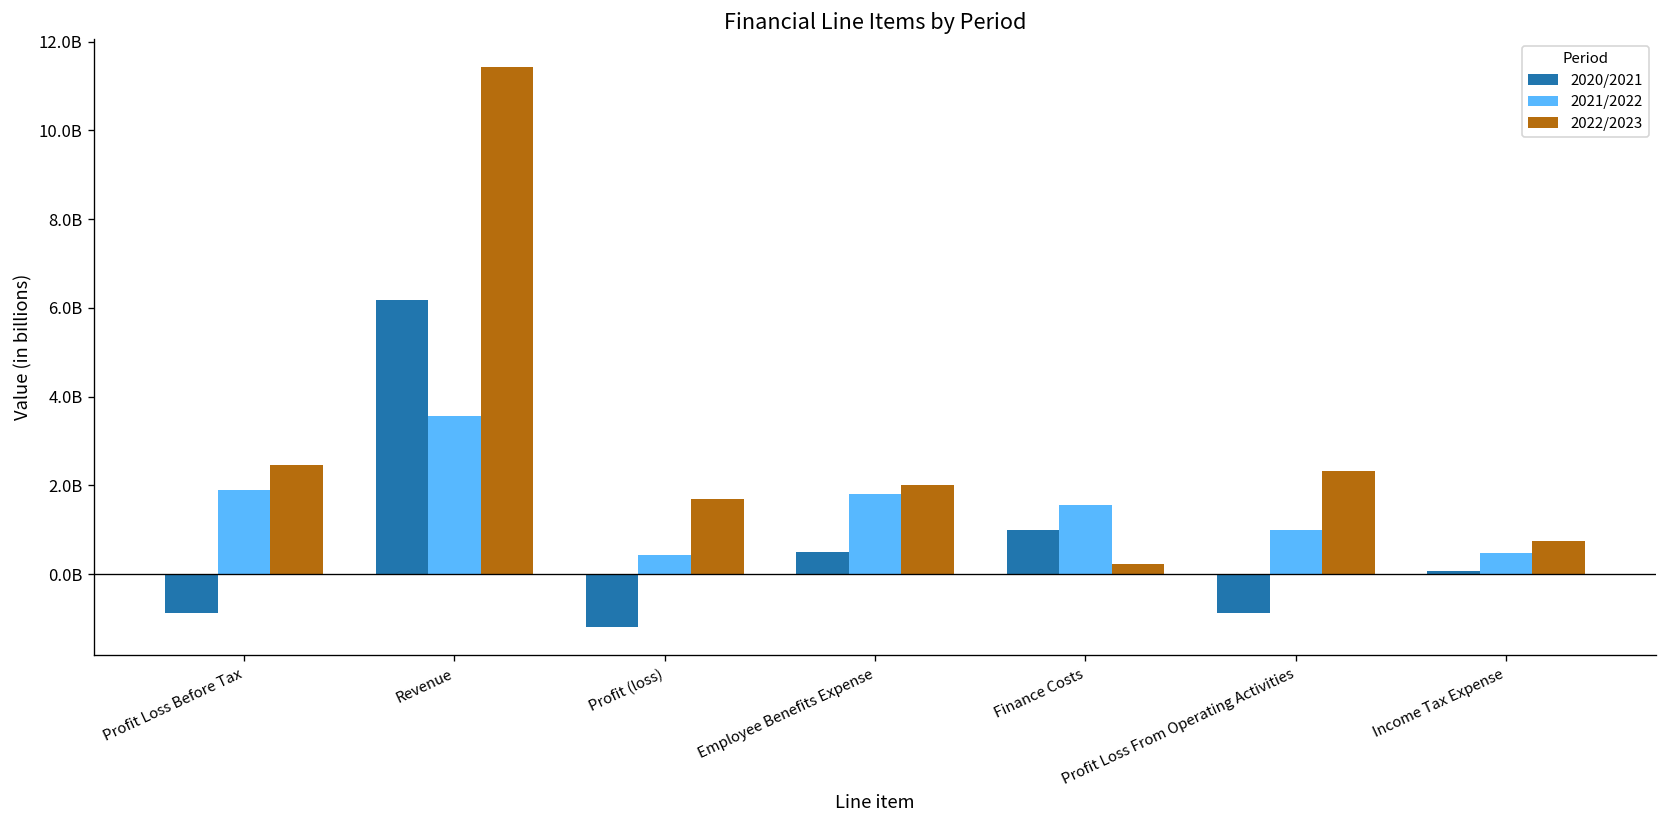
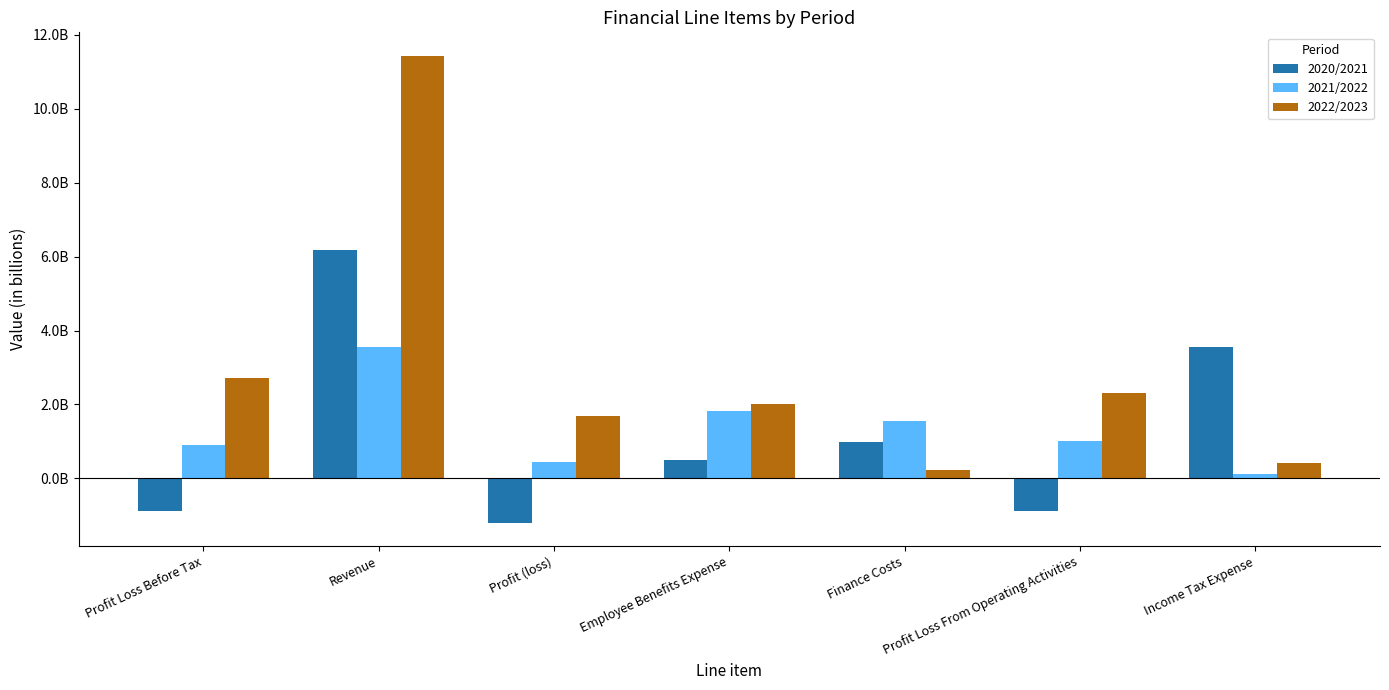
2021/2022, Profit Loss Before Tax: 1900000000 -> 900000000
2022/2023, Profit Loss Before Tax: 2500000000 -> 2700000000
2020/2021, Income Tax Expense: 100000000 -> 3600000000
2021/2022, Income Tax Expense: 500000000 -> 100000000
2022/2023, Income Tax Expense: 800000000 -> 400000000
